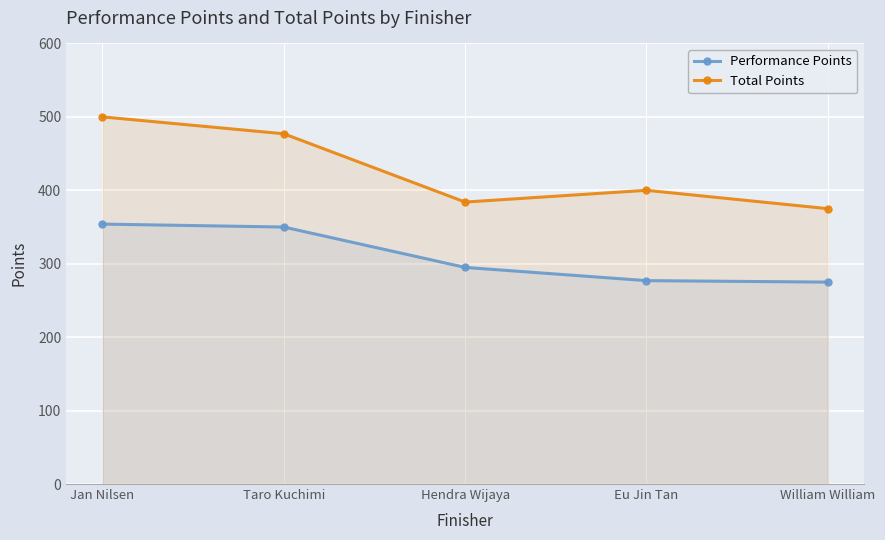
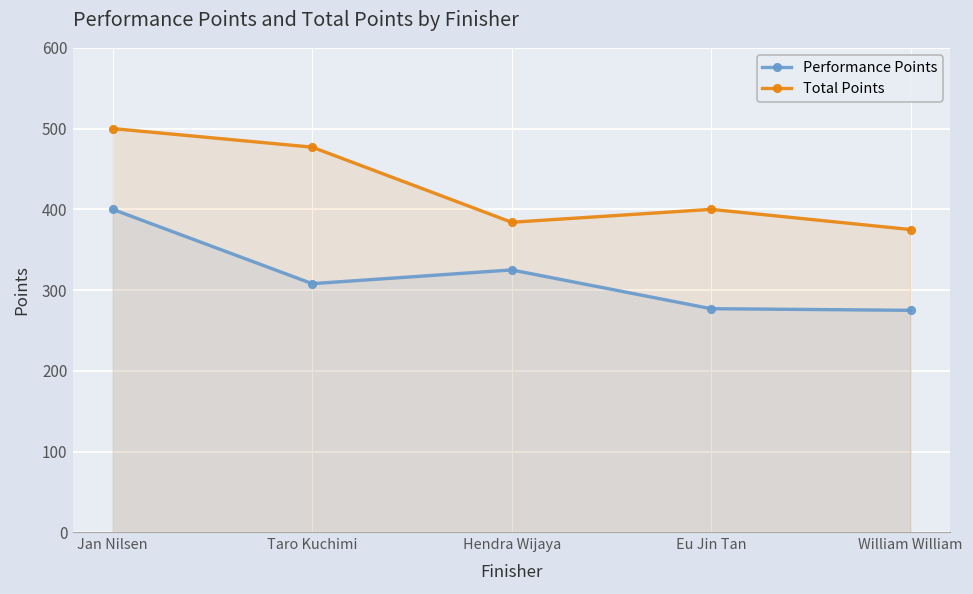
Performance Points, Jan Nilsen: 350 -> 400
Performance Points, Taro Kuchimi: 350 -> 310
Performance Points, Hendra Wijaya: 300 -> 330
